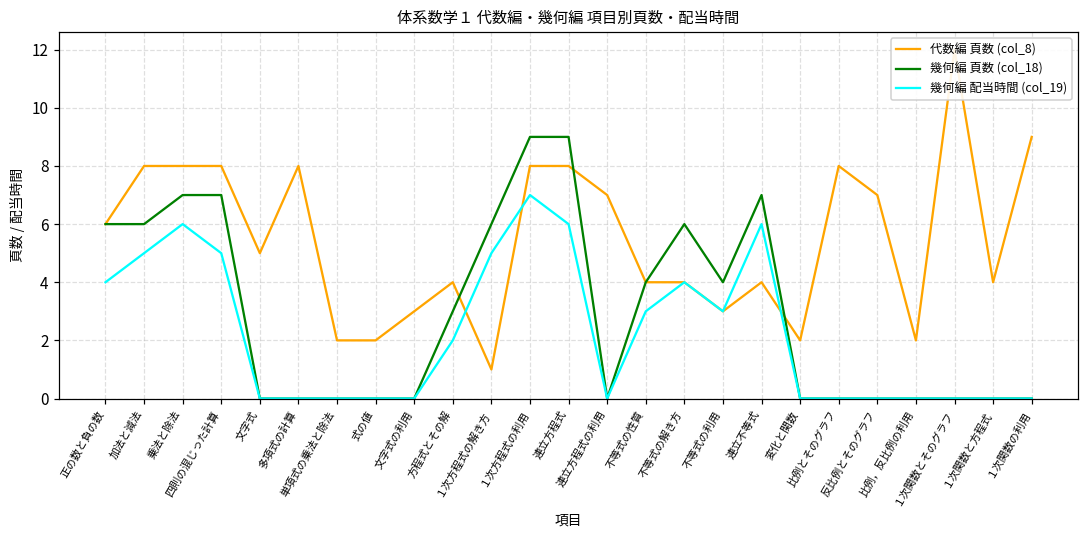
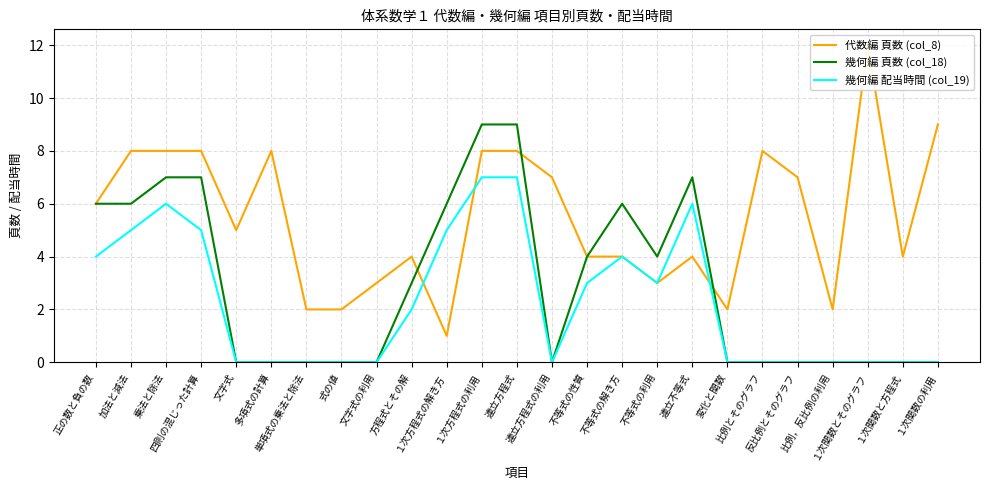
幾何編 配当時間 (col_19), 連立方程式: 6 -> 7
